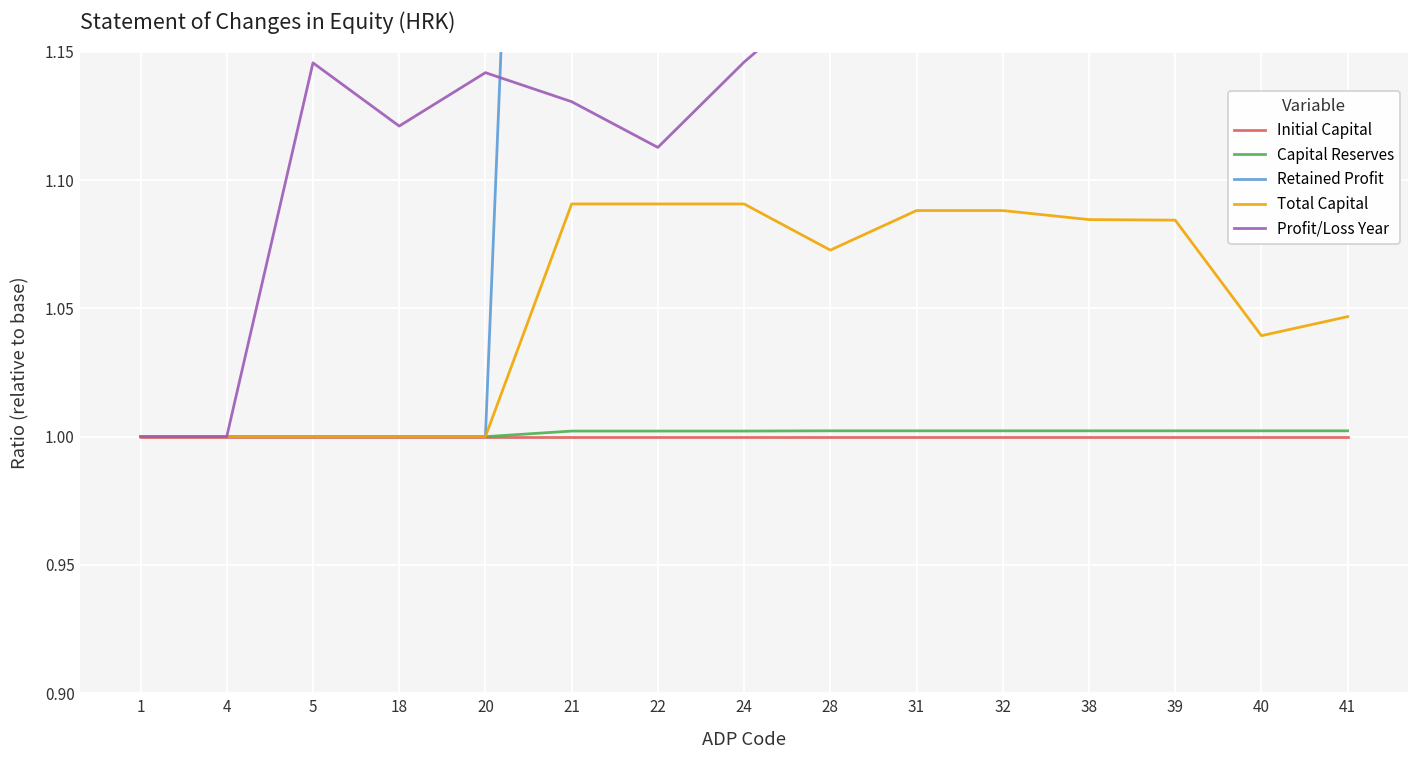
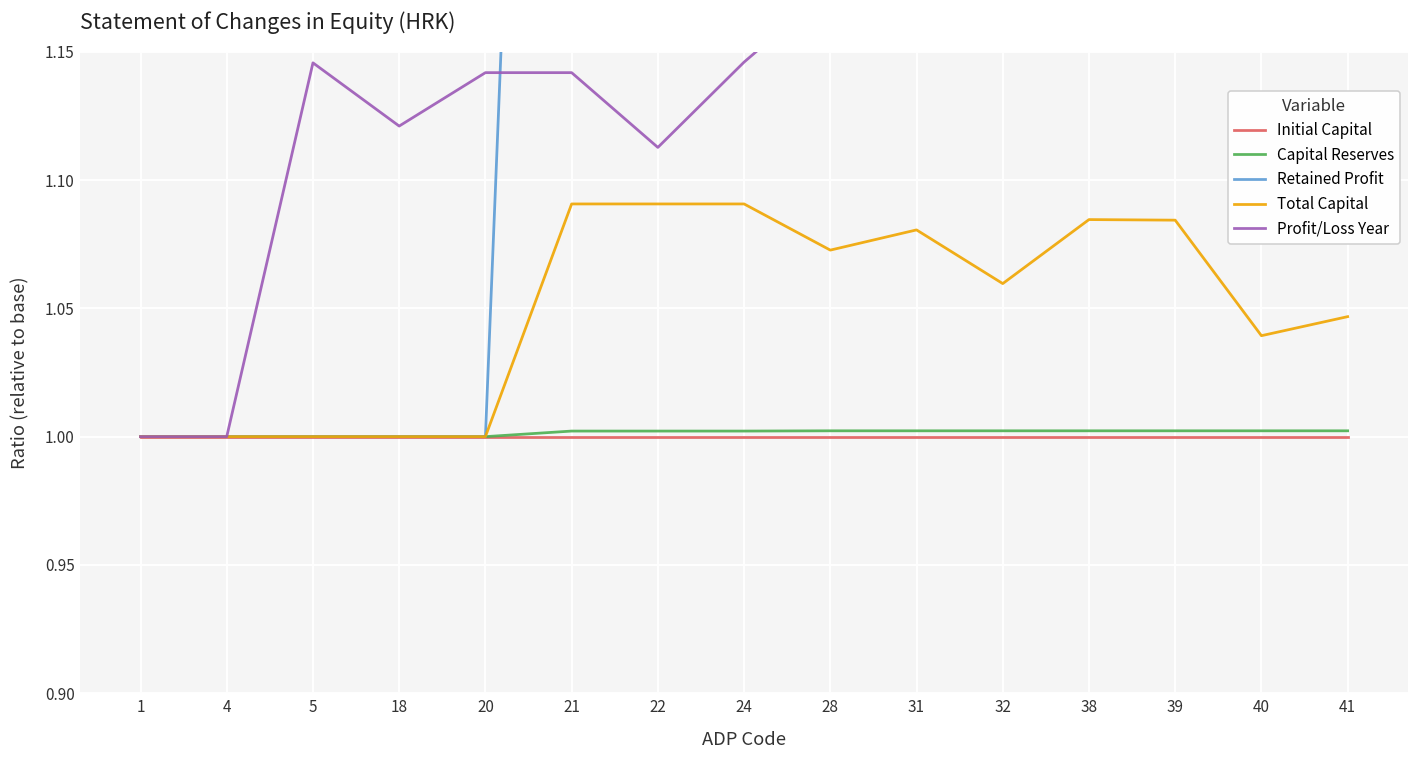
Profit/Loss Year, 21: 1.131 -> 1.142
Total Capital, 31: 1.088 -> 1.081
Total Capital, 32: 1.088 -> 1.060
